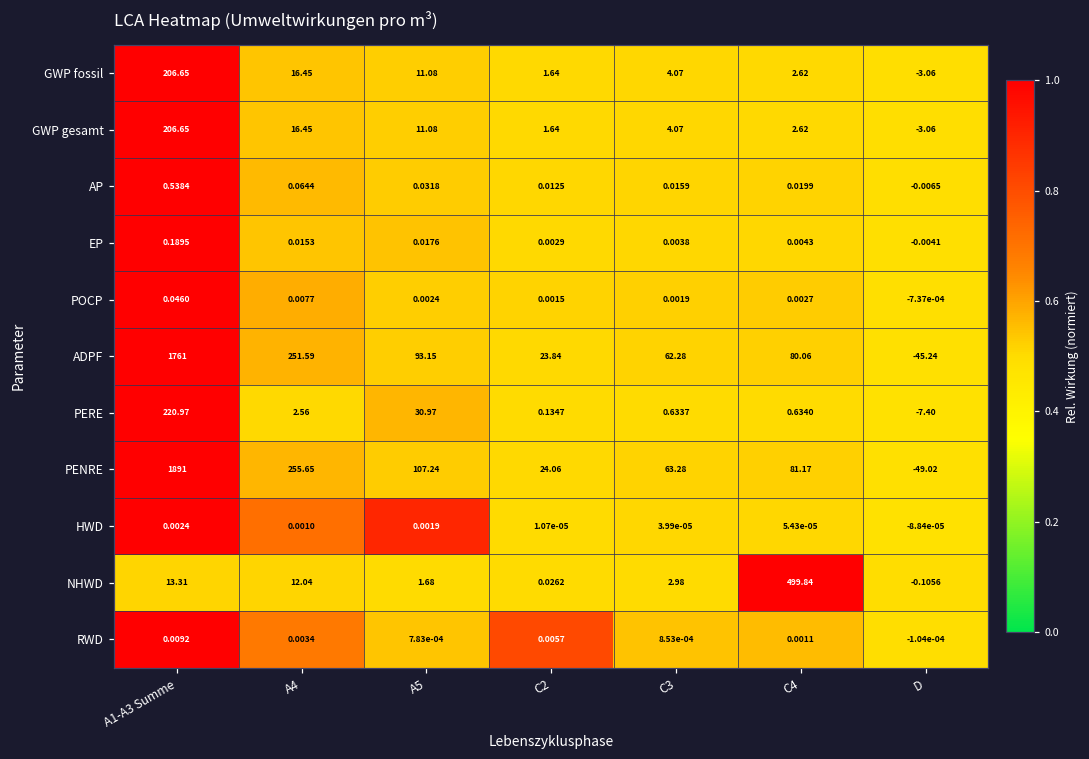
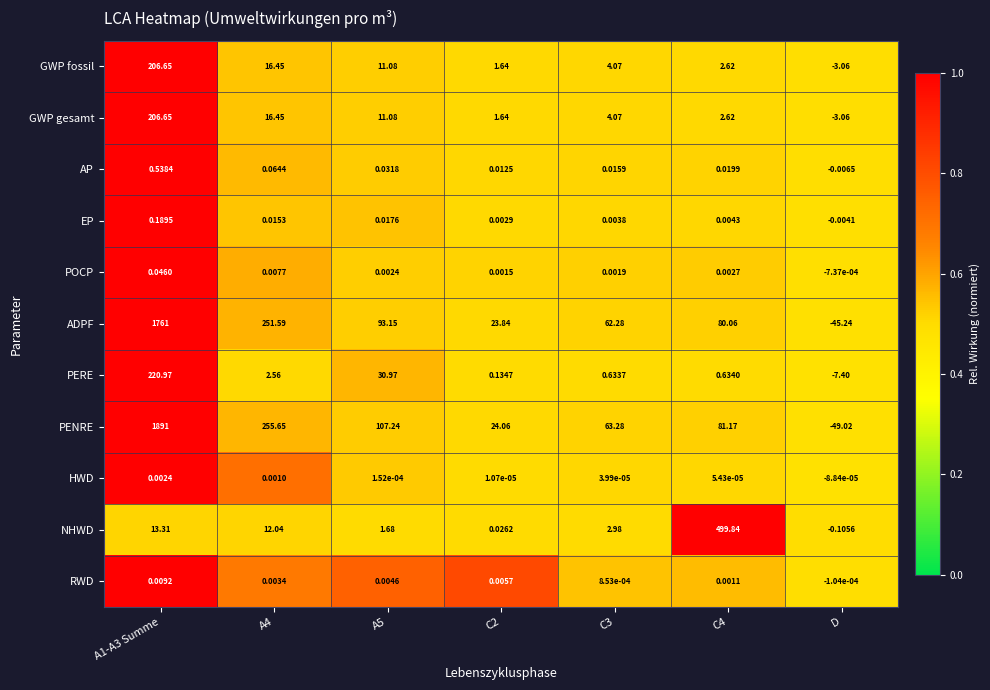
HWD, A5: 0.0019 -> 1.52e-04
RWD, A5: 7.83e-04 -> 0.0046
